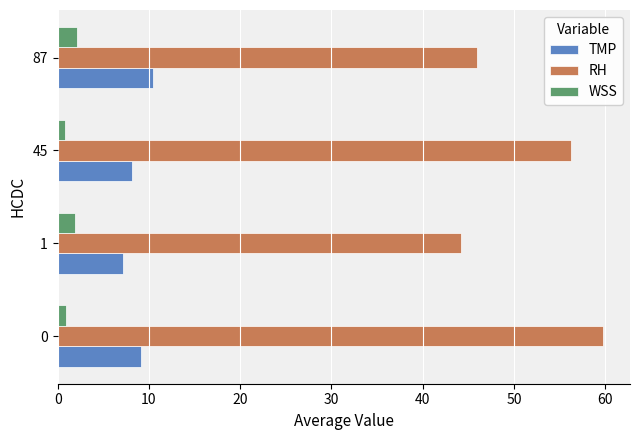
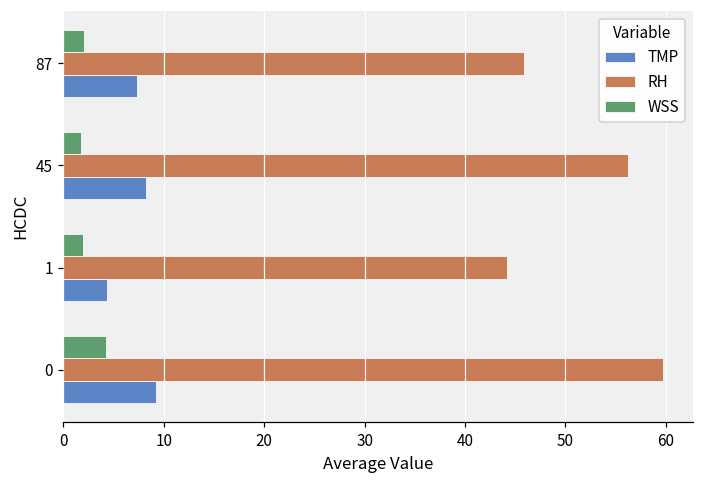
TMP, 87: 10 -> 7
WSS, 45: 1 -> 2
TMP, 1: 7 -> 4
WSS, 0: 1 -> 4
